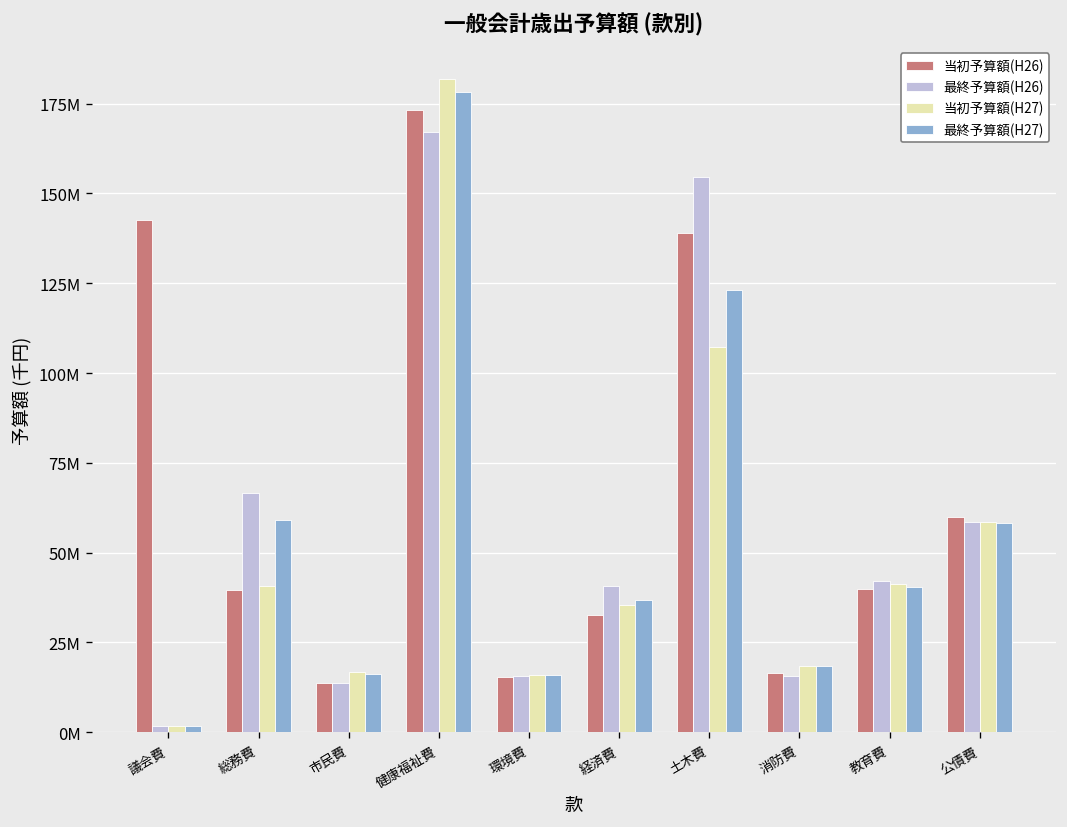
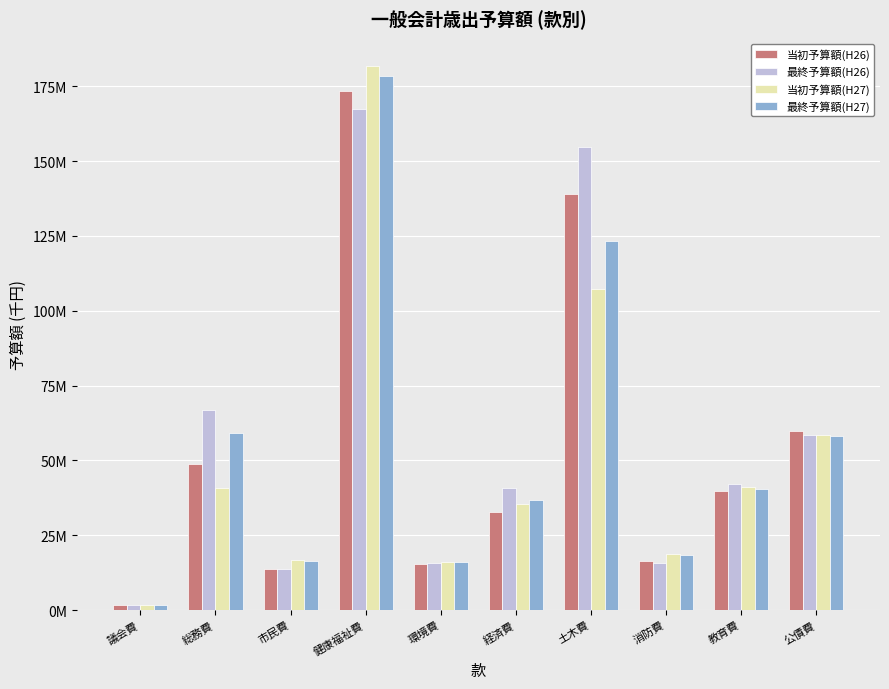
当初予算額(H26), 議会費: 143000000 -> 2000000
当初予算額(H26), 総務費: 40000000 -> 49000000
